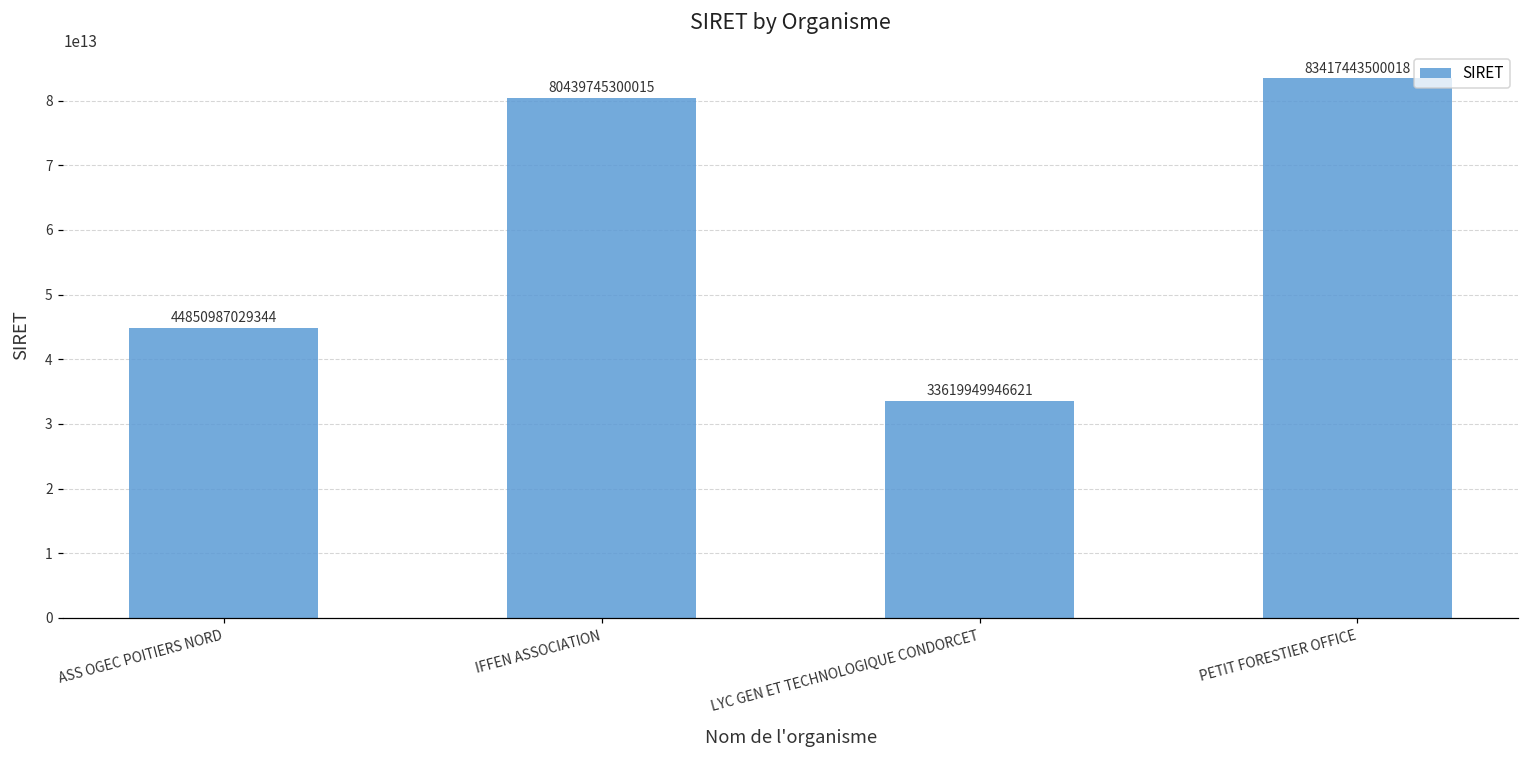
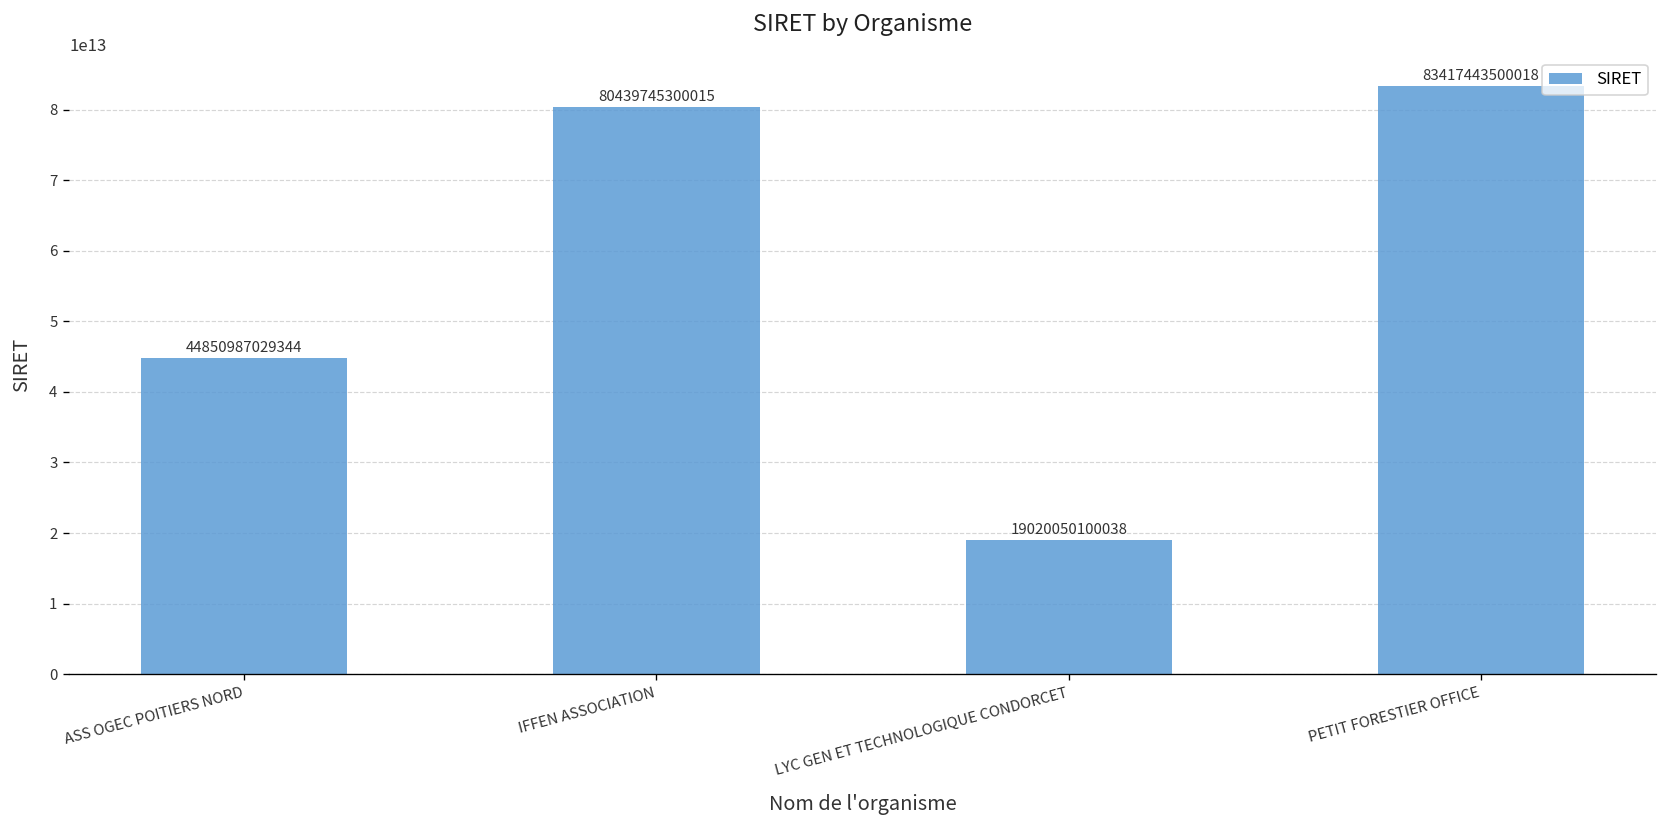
LYC GEN ET TECHNOLOGIQUE CONDORCET: 33619949946621 -> 19020050100038
